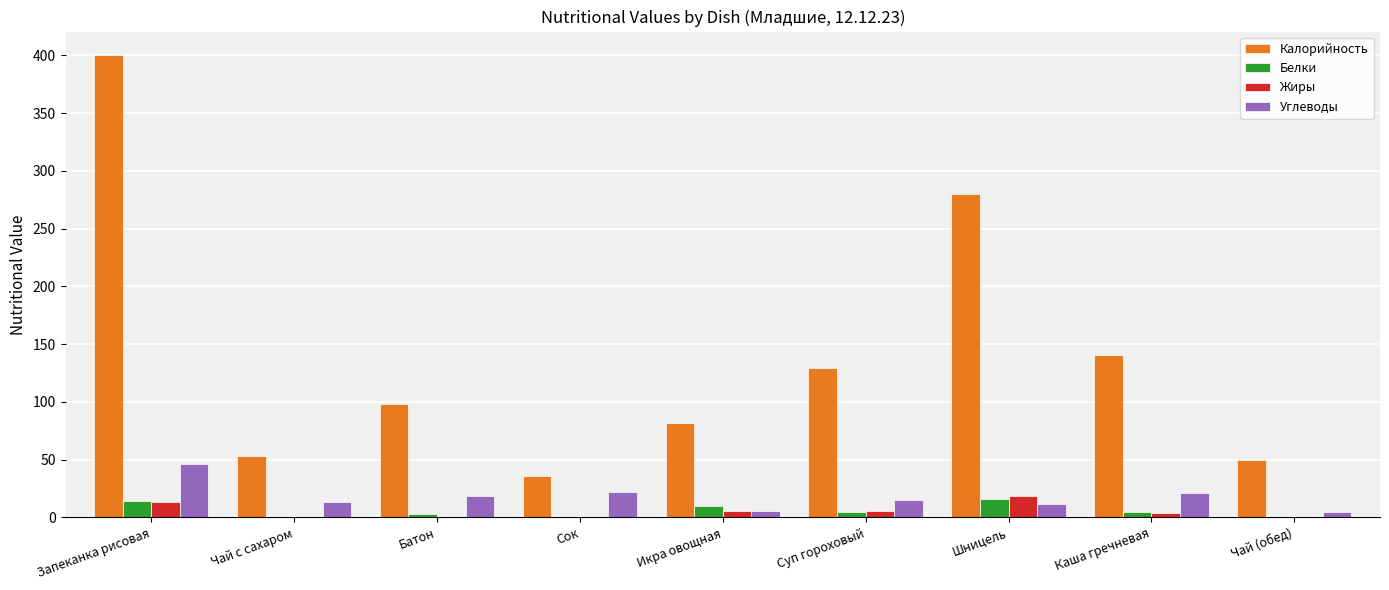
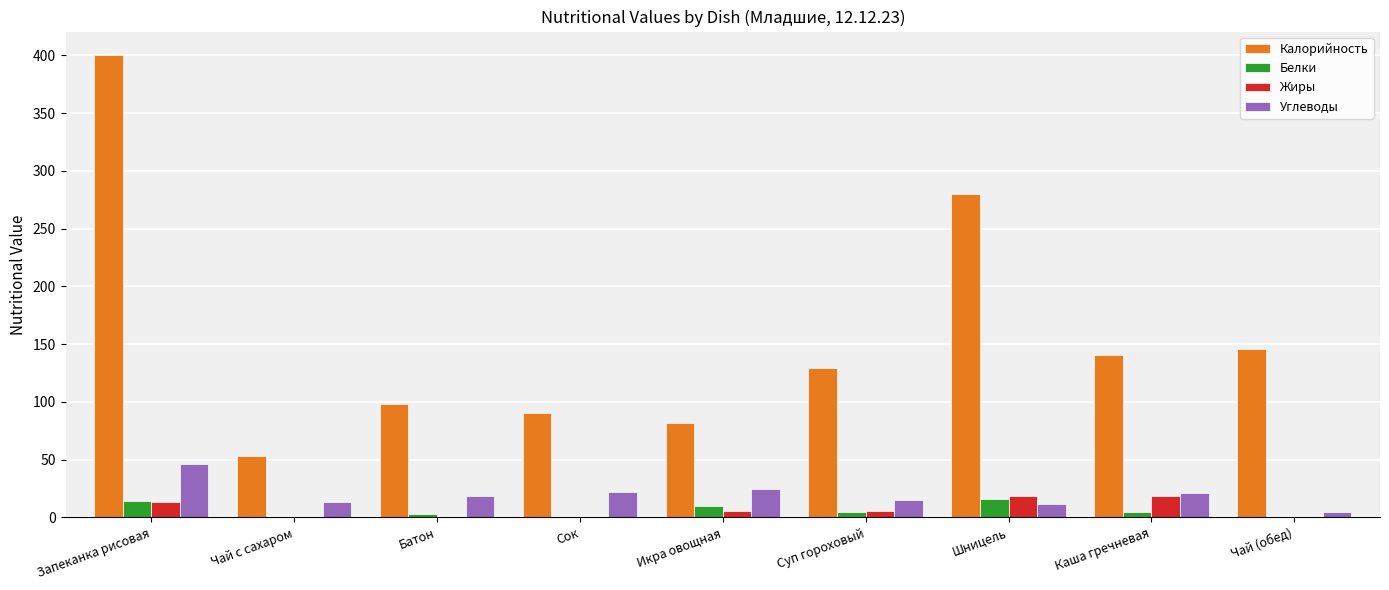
Калорийность, Сок: 36 -> 90
Углеводы, Икра овощная: 5 -> 25
Жиры, Каша гречневая: 4 -> 18
Калорийность, Чай (обед): 49 -> 146
